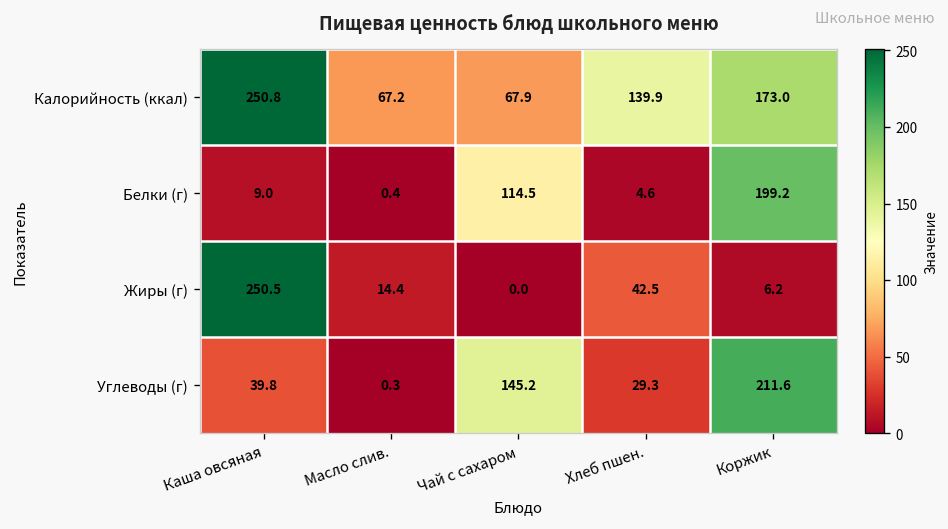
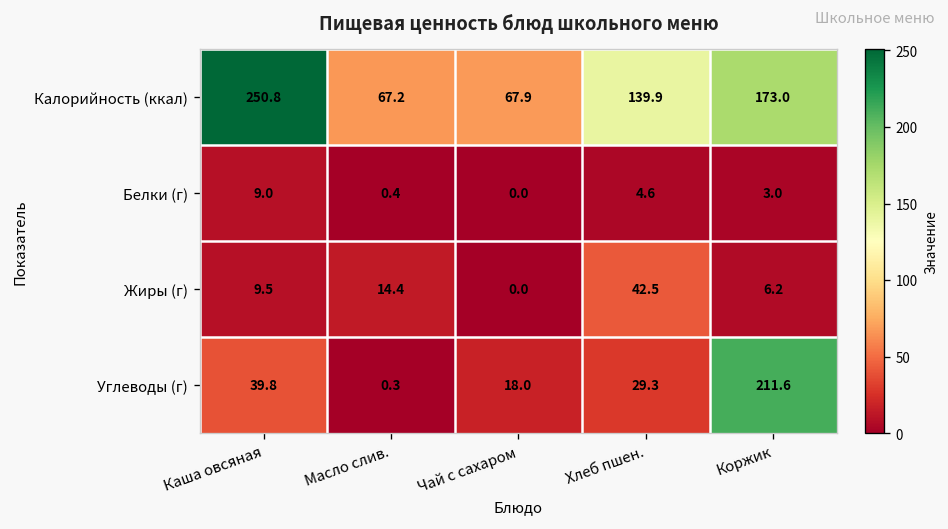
Белки (г), Чай с сахаром: 114.5 -> 0.0
Белки (г), Коржик: 199.2 -> 3.0
Жиры (г), Каша овсяная: 250.5 -> 9.5
Углеводы (г), Чай с сахаром: 145.2 -> 18.0
